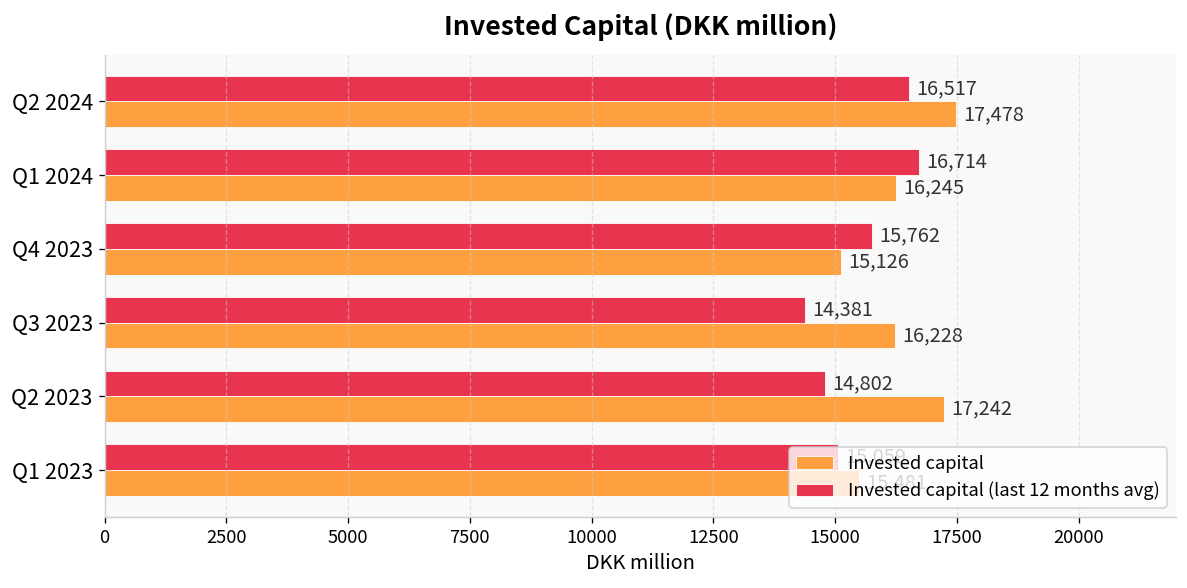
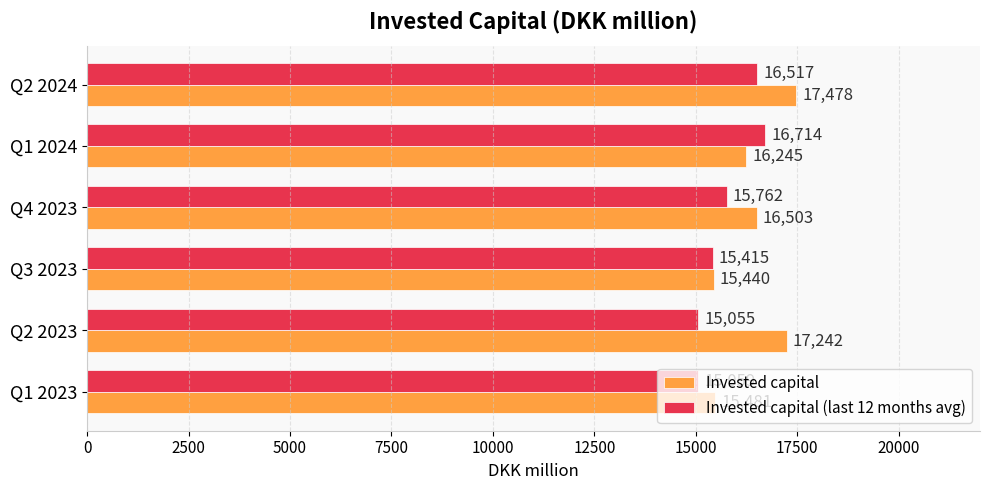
Invested capital, Q4 2023: 15,126 -> 16,503
Invested capital (last 12 months avg), Q3 2023: 14,381 -> 15,415
Invested capital, Q3 2023: 16,228 -> 15,440
Invested capital (last 12 months avg), Q2 2023: 14,802 -> 15,055
